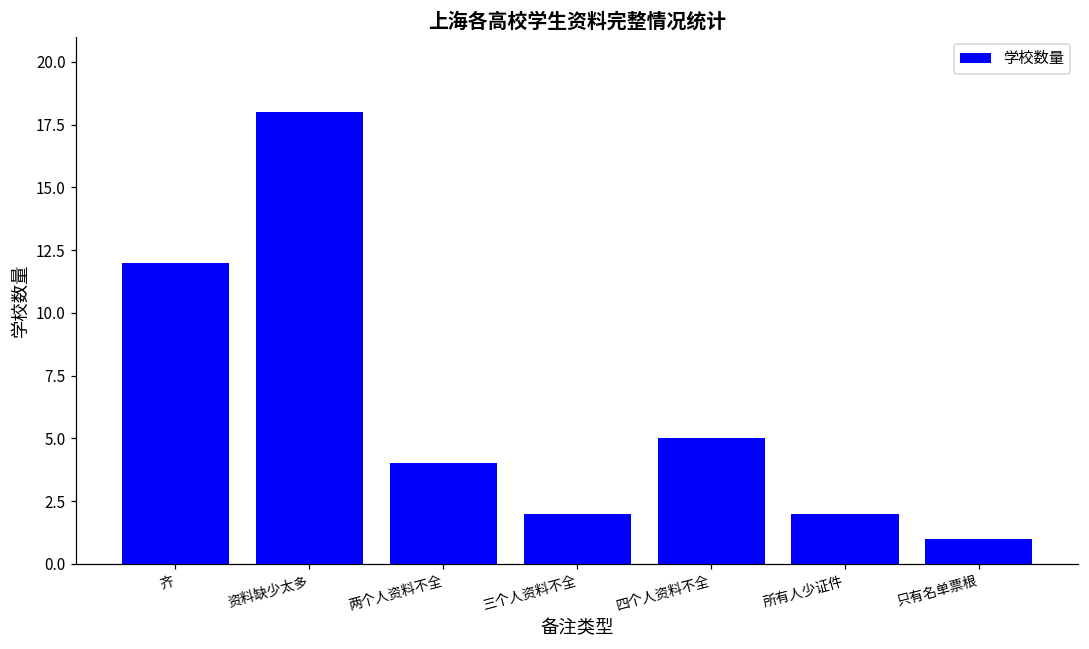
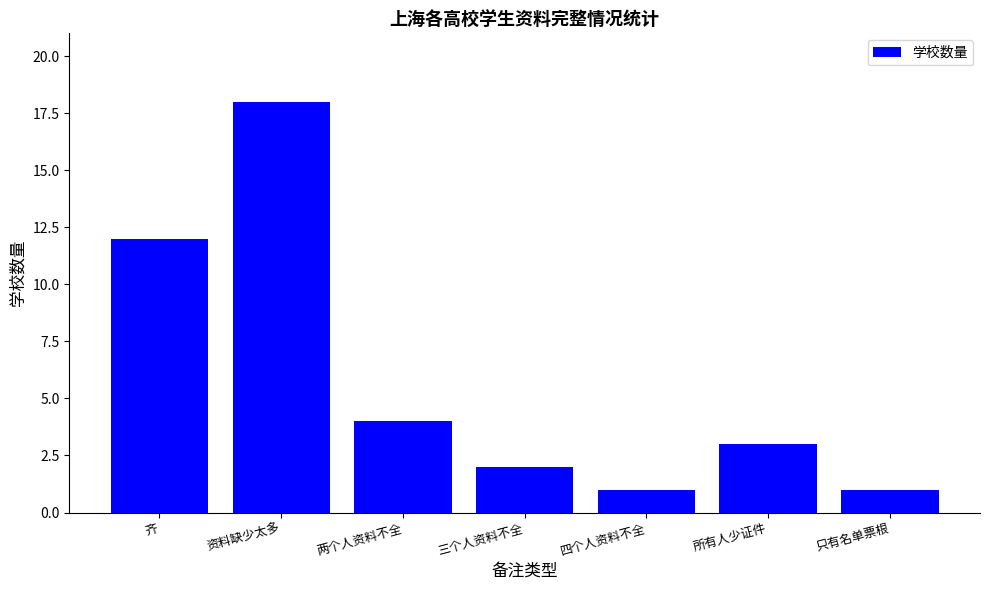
四个人资料不全: 5 -> 1
所有人少证件: 2 -> 3
